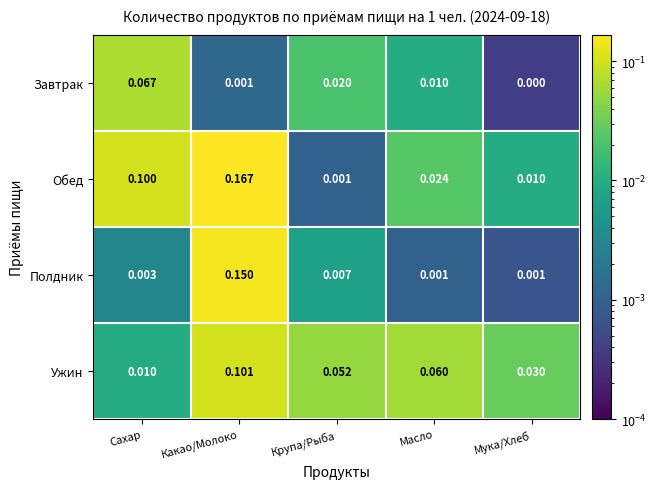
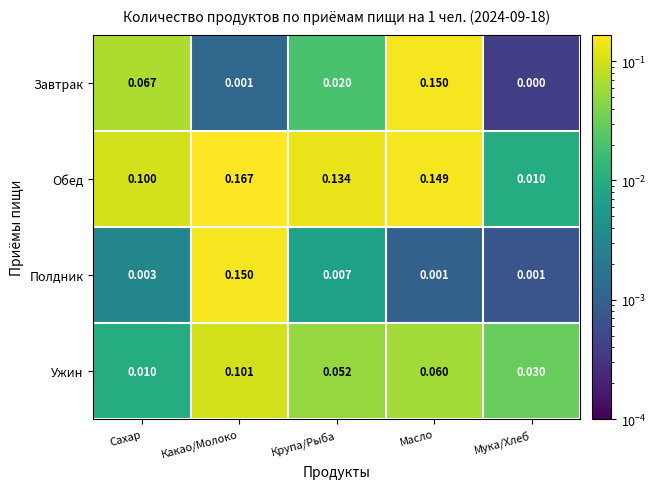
Завтрак, Масло: 0.010 -> 0.150
Обед, Крупа/Рыба: 0.001 -> 0.134
Обед, Масло: 0.024 -> 0.149
